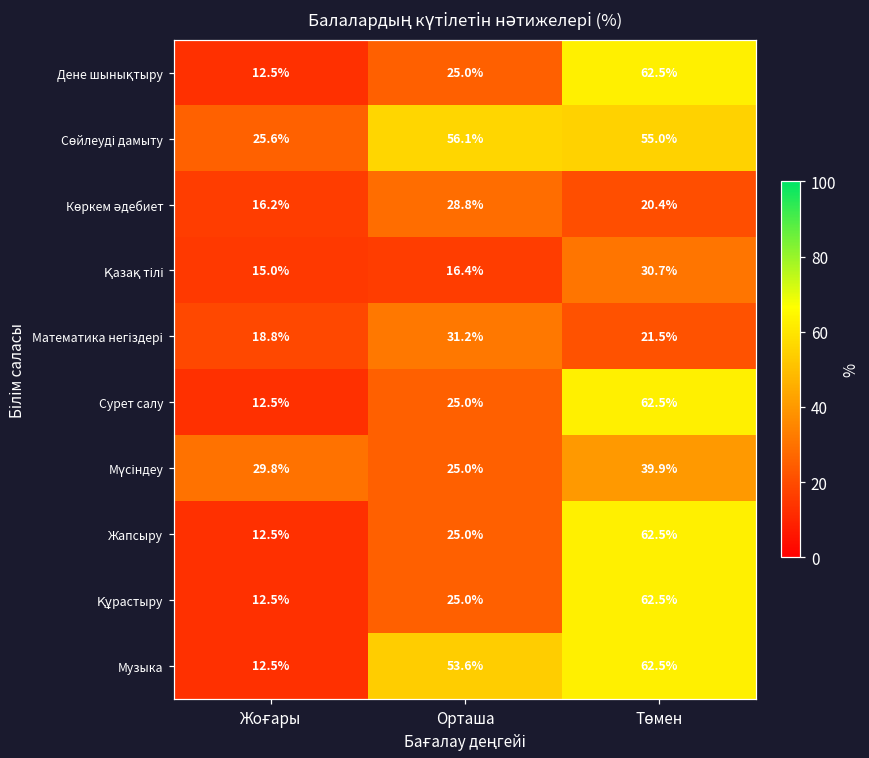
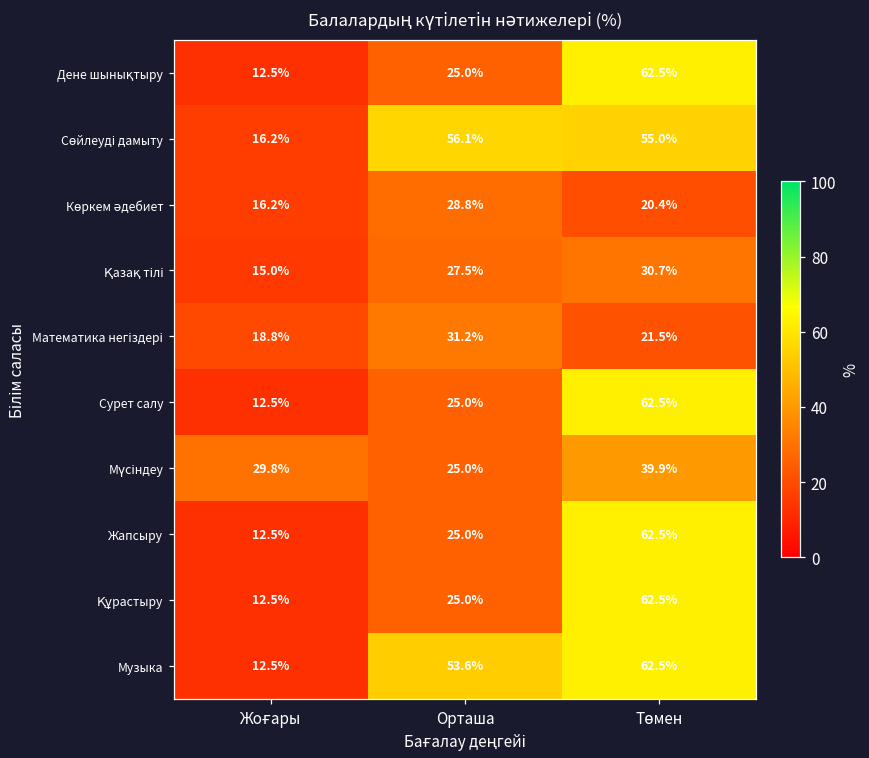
Сөйлеуді дамыту, Жоғары: 25.6% -> 16.2%
Қазақ тілі, Орташа: 16.4% -> 27.5%
